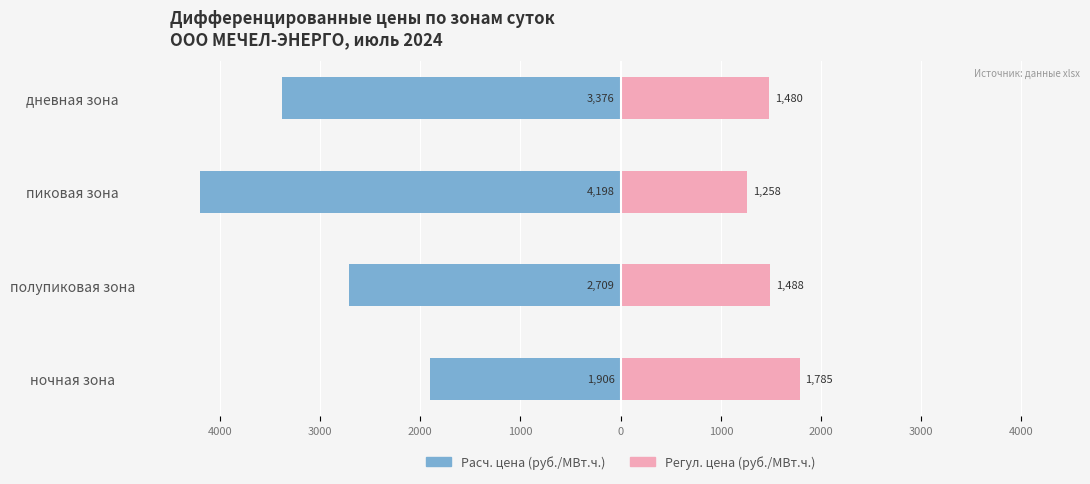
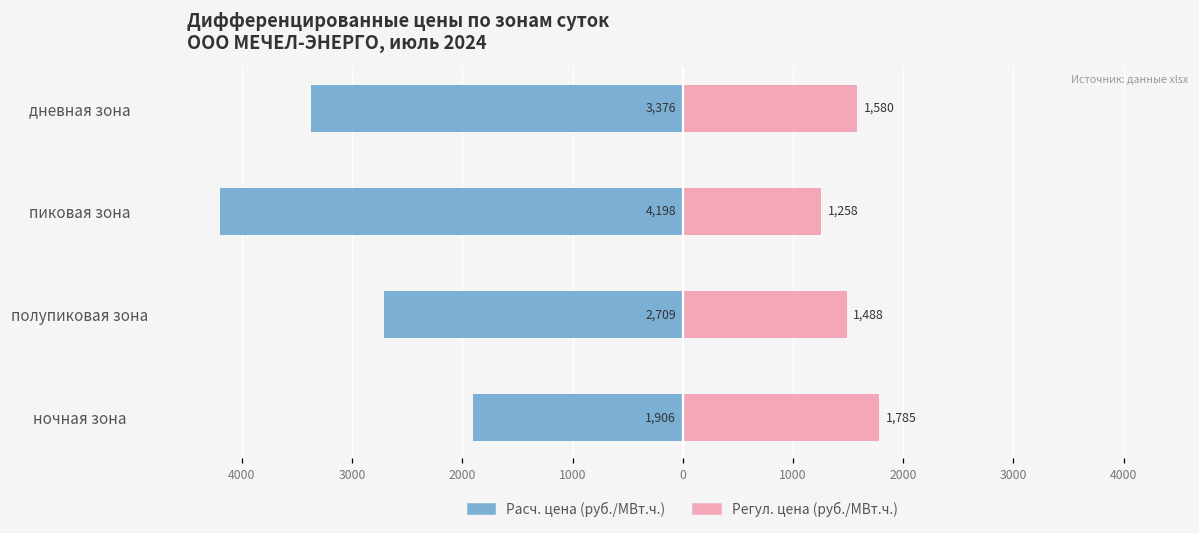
Регул. цена (руб./МВт.ч.), дневная зона: 1,480 -> 1,580
